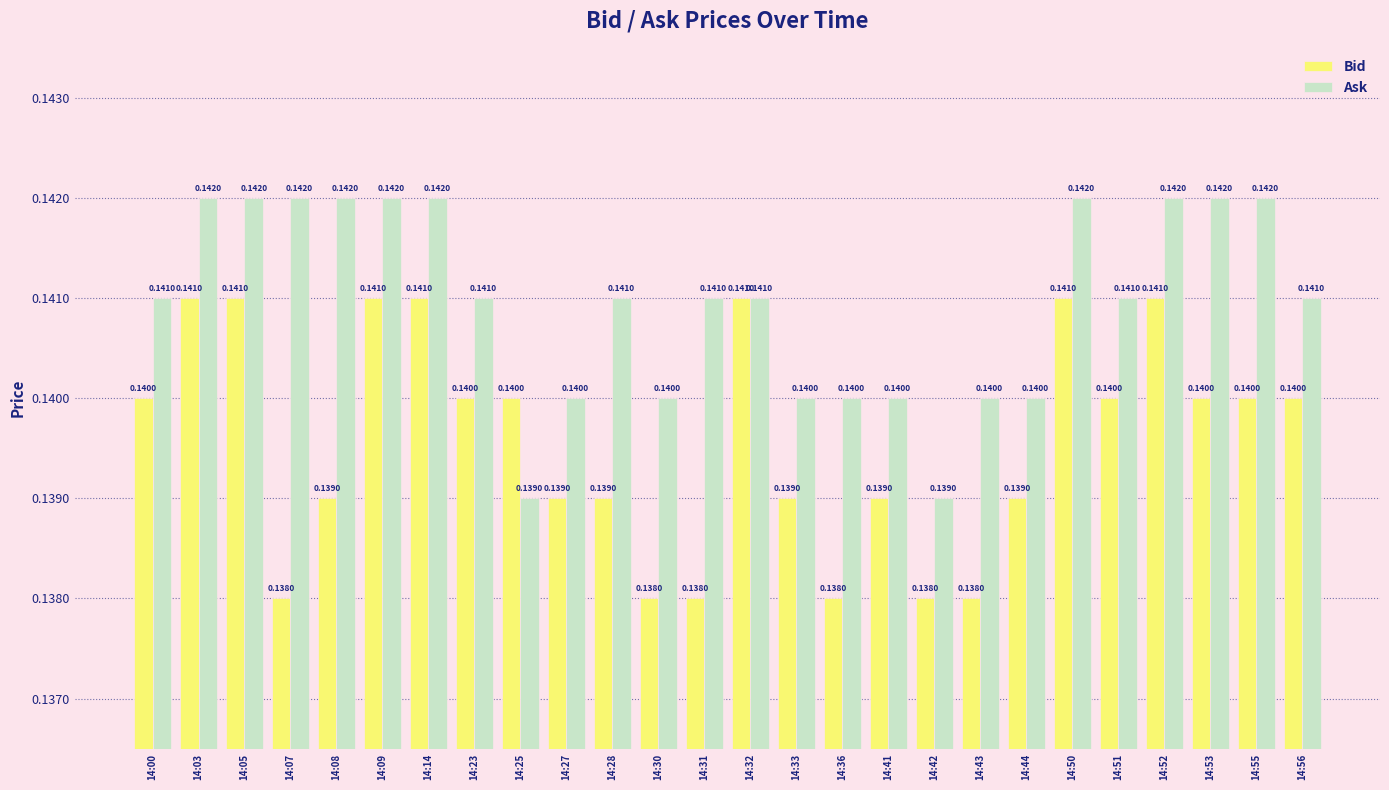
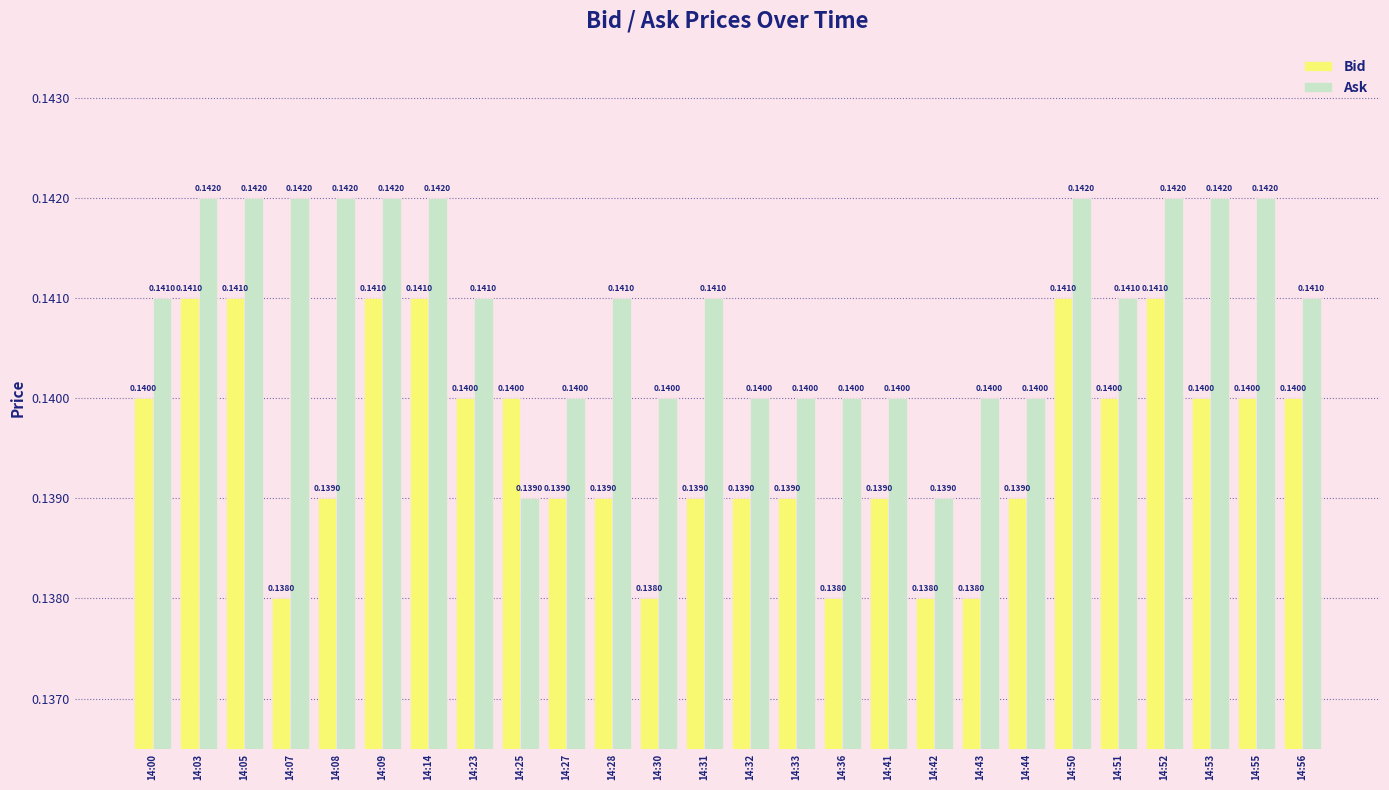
Bid, 14:31: 0.1380 -> 0.1390
Bid, 14:32: 0.1410 -> 0.1390
Ask, 14:32: 0.1410 -> 0.1400
